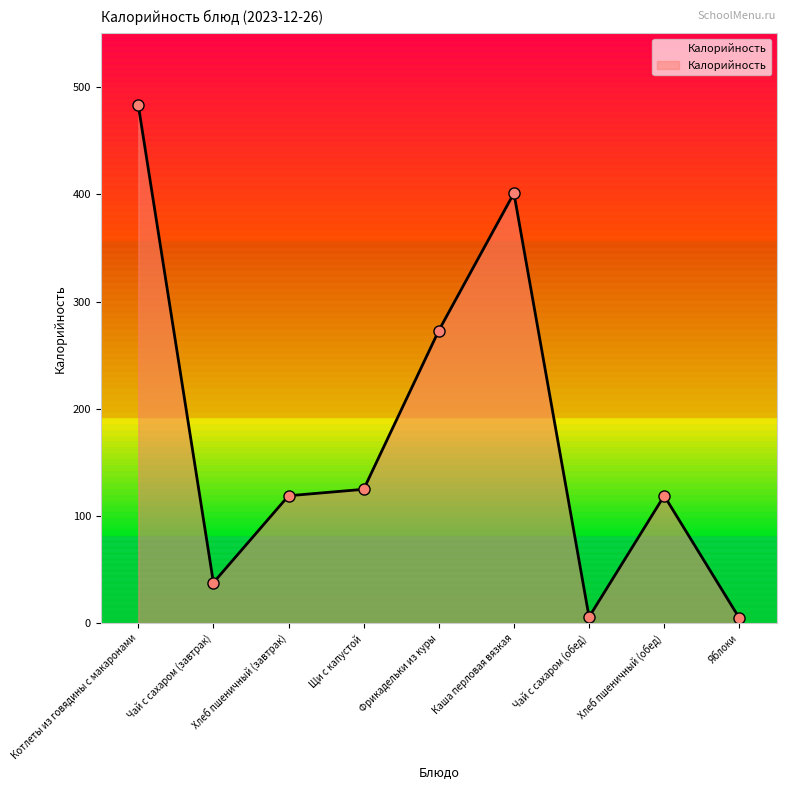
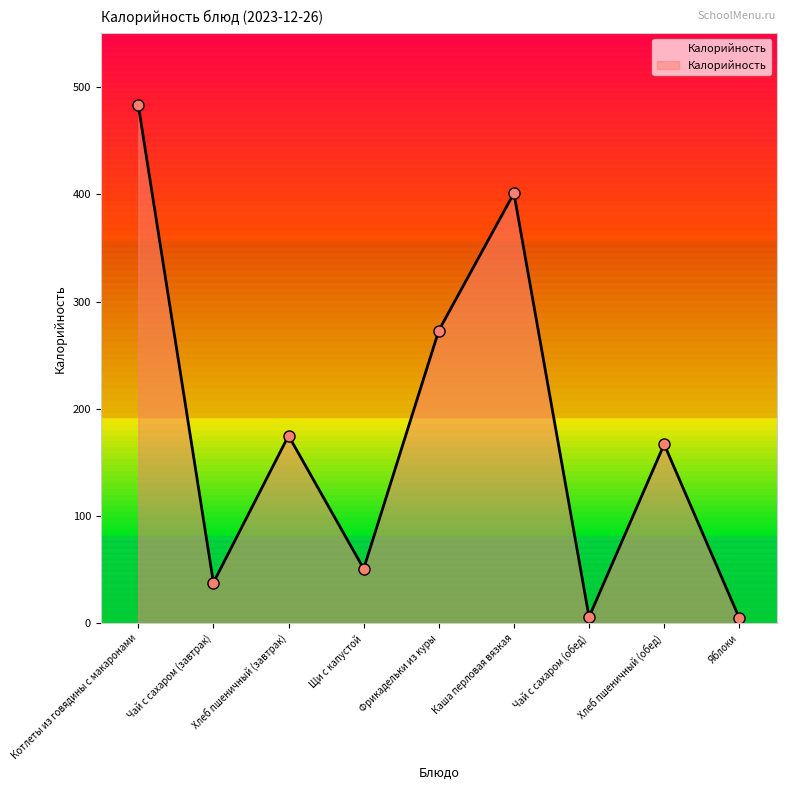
Хлеб пшеничный (завтрак): 119 -> 175
Щи с капустой: 125 -> 51
Хлеб пшеничный (обед): 119 -> 167
